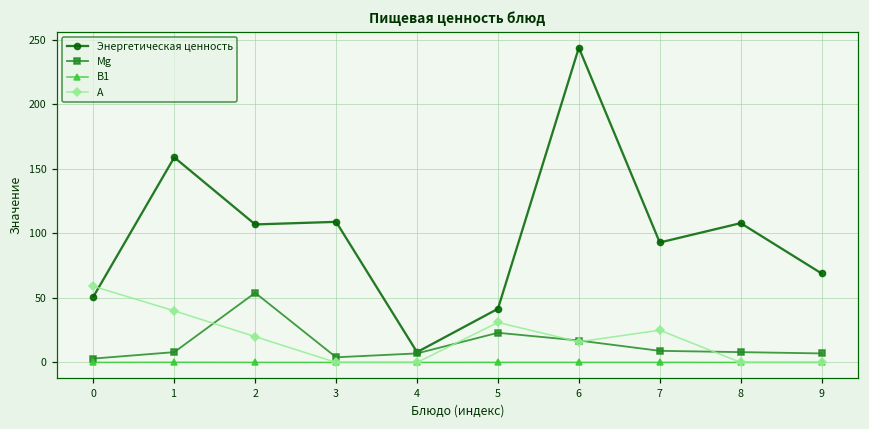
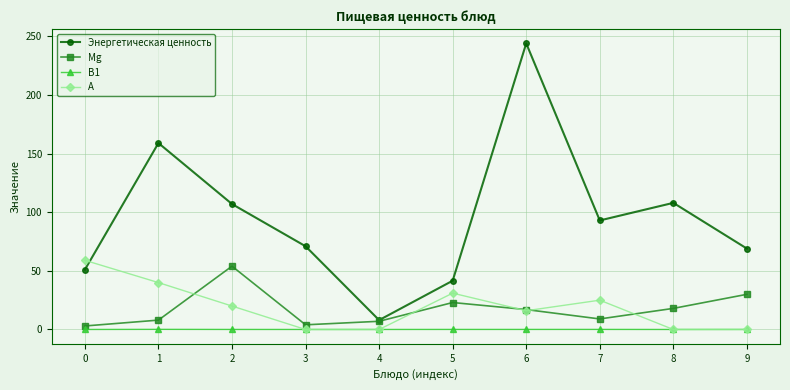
Энергетическая ценность, 3: 109 -> 71
Mg, 8: 8 -> 18
Mg, 9: 7 -> 30
